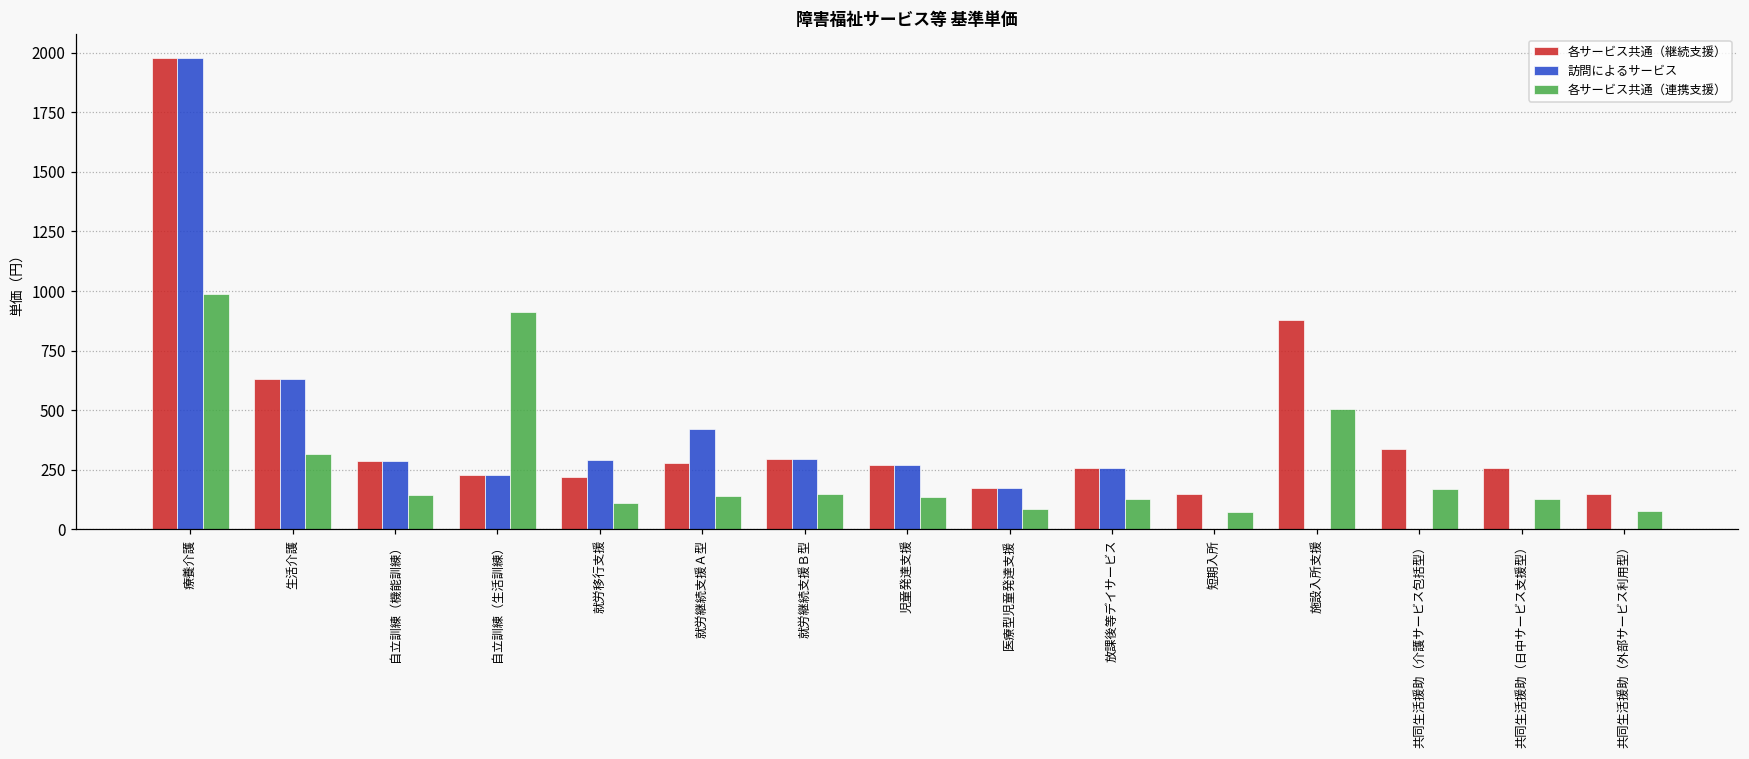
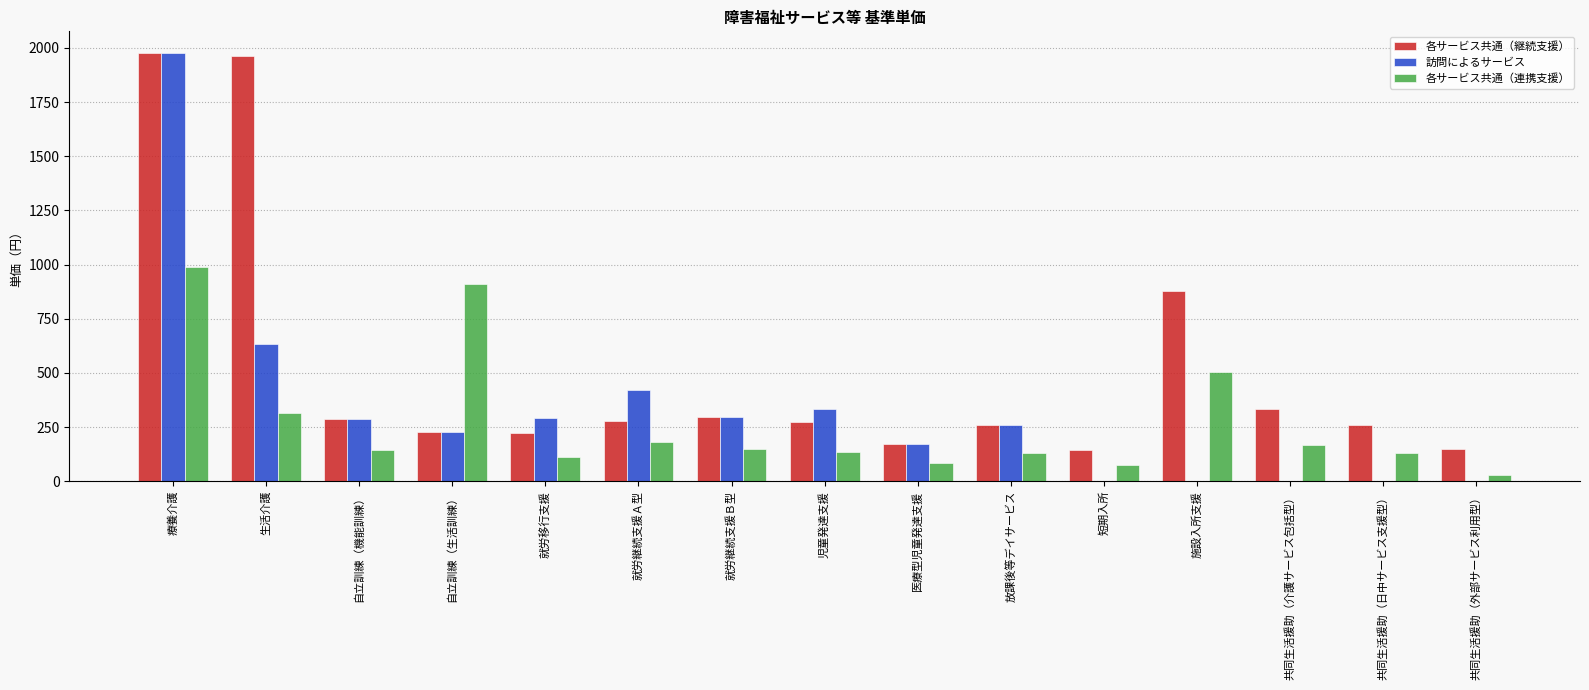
各サービス共通（継続支援）, 生活介護: 630 -> 1960
各サービス共通（連携支援）, 就労継続支援Ａ型: 140 -> 180
訪問によるサービス, 児童発達支援: 270 -> 330
各サービス共通（連携支援）, 共同生活援助（外部サービス利用型）: 80 -> 30
